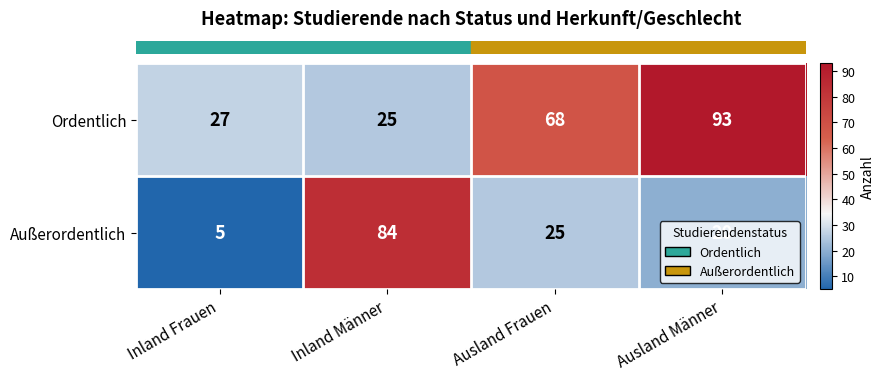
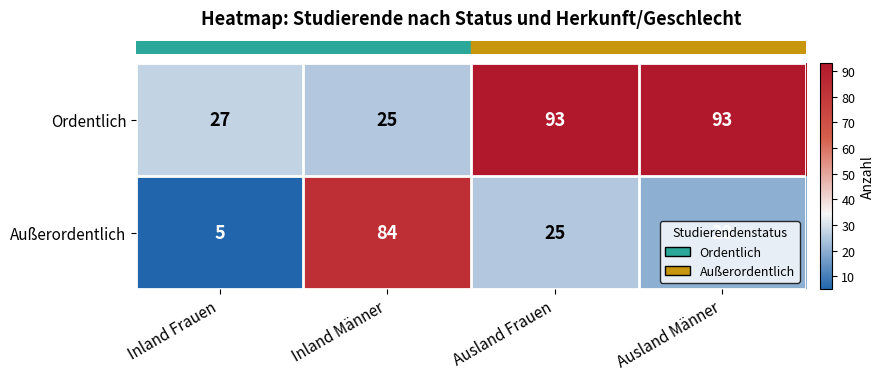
Ordentlich, Ausland Frauen: 68 -> 93
